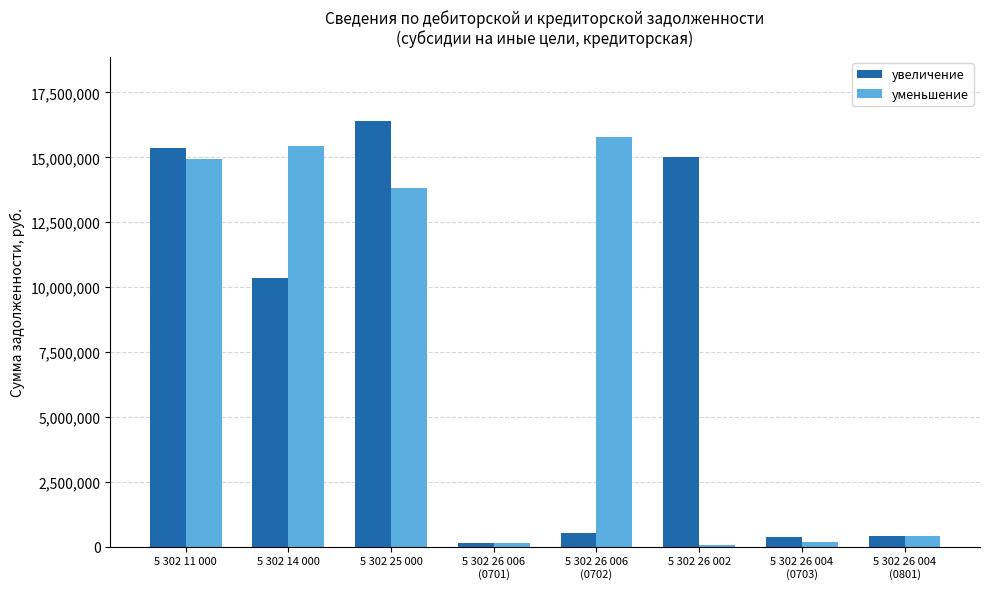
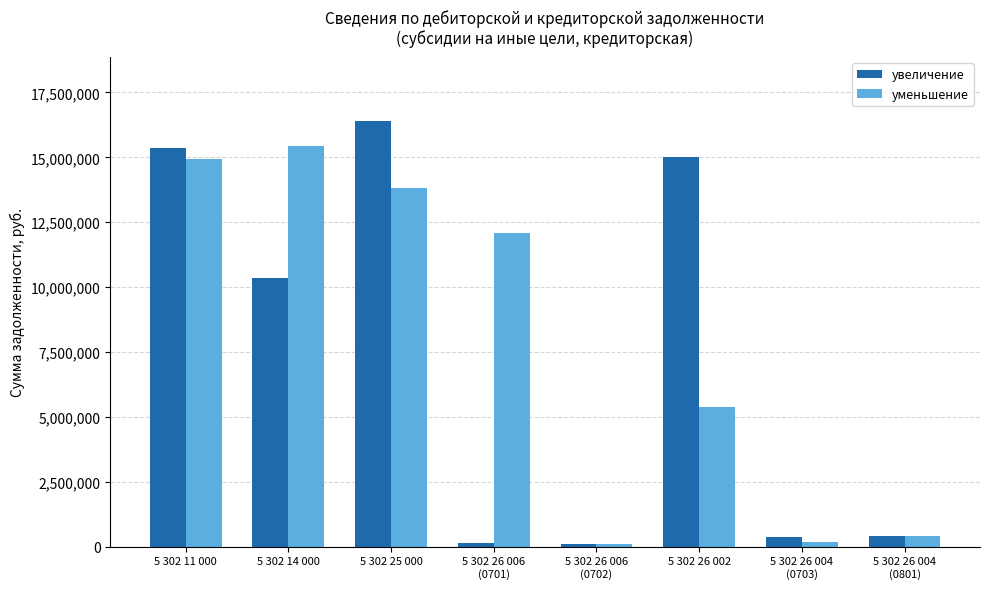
уменьшение, 5 302 26 006 (0701): 200,000 -> 12,100,000
увеличение, 5 302 26 006 (0702): 500,000 -> 100,000
уменьшение, 5 302 26 006 (0702): 15,800,000 -> 100,000
уменьшение, 5 302 26 002: 0 -> 5,400,000
